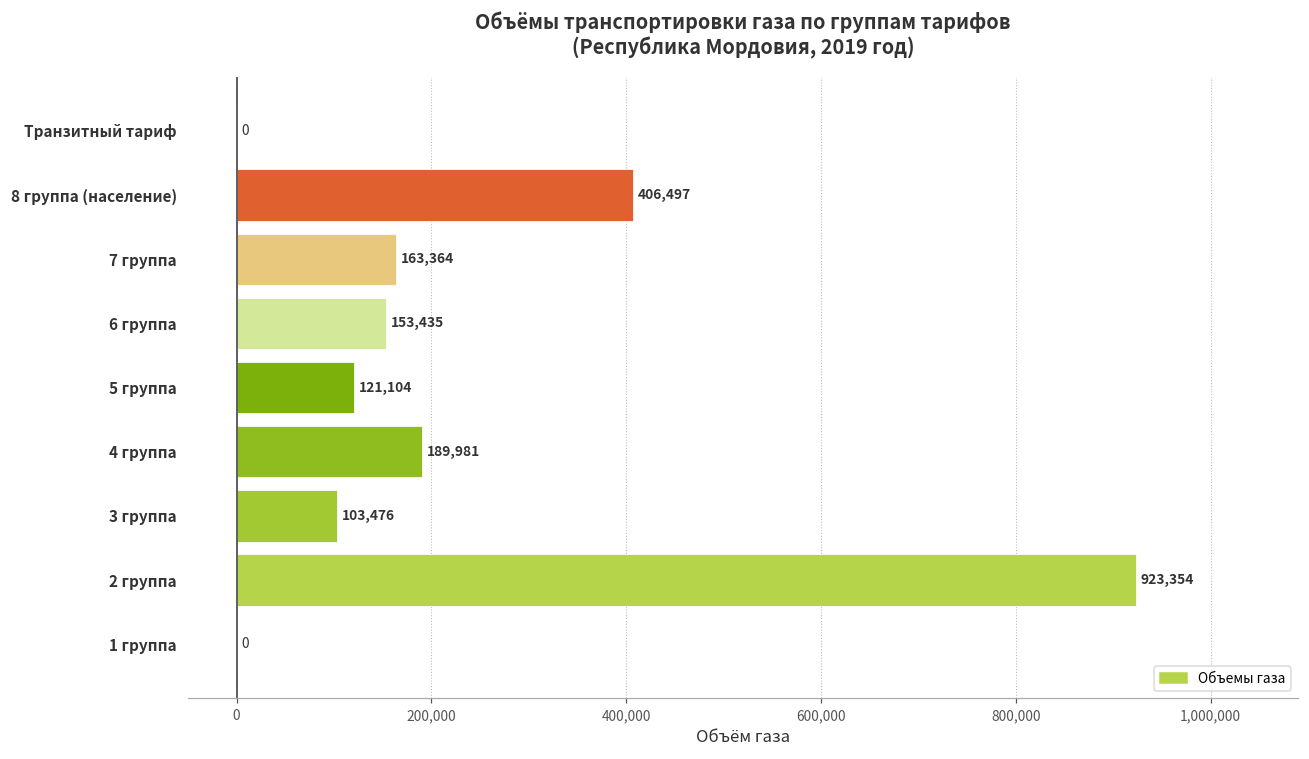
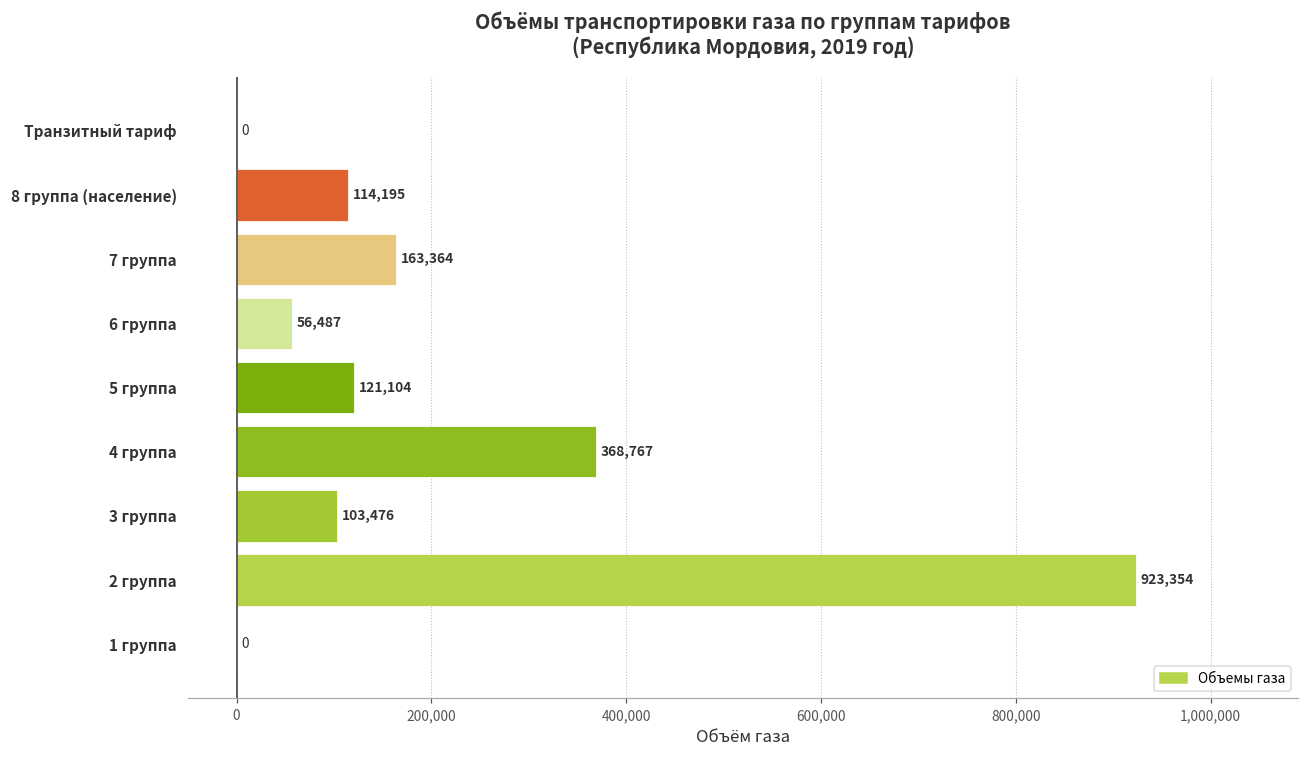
8 группа (население): 406,497 -> 114,195
6 группа: 153,435 -> 56,487
4 группа: 189,981 -> 368,767
